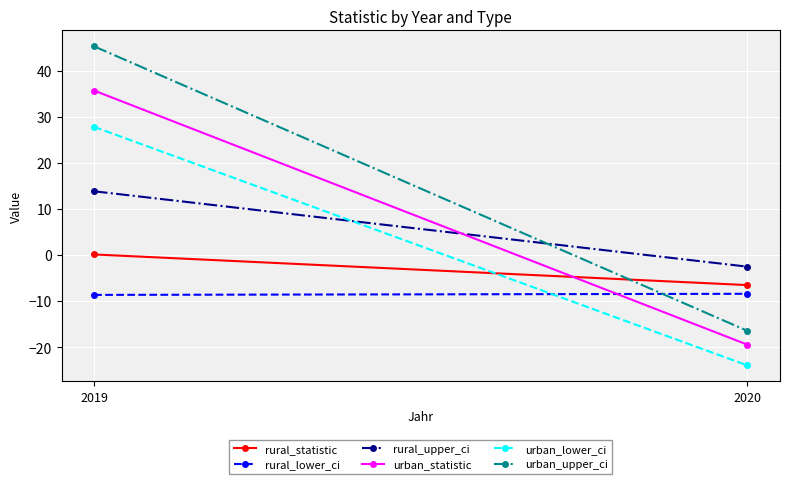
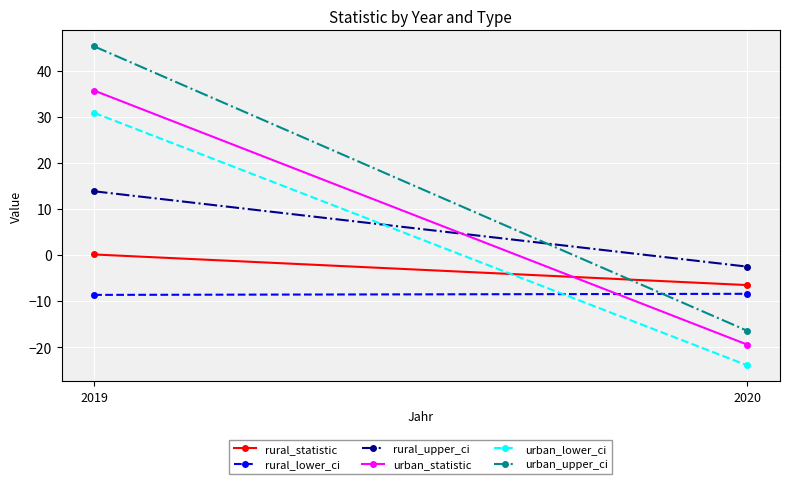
urban_lower_ci, 2019: 28 -> 31
